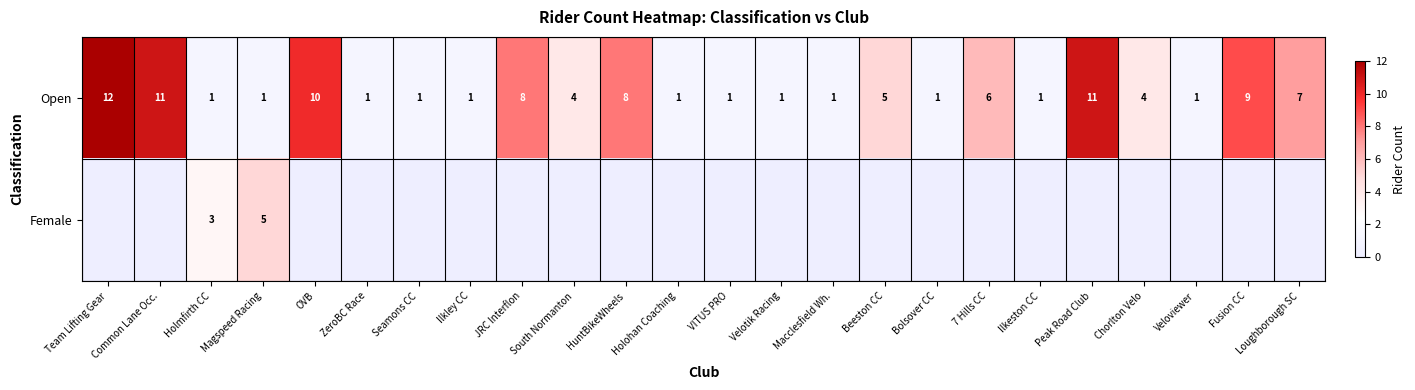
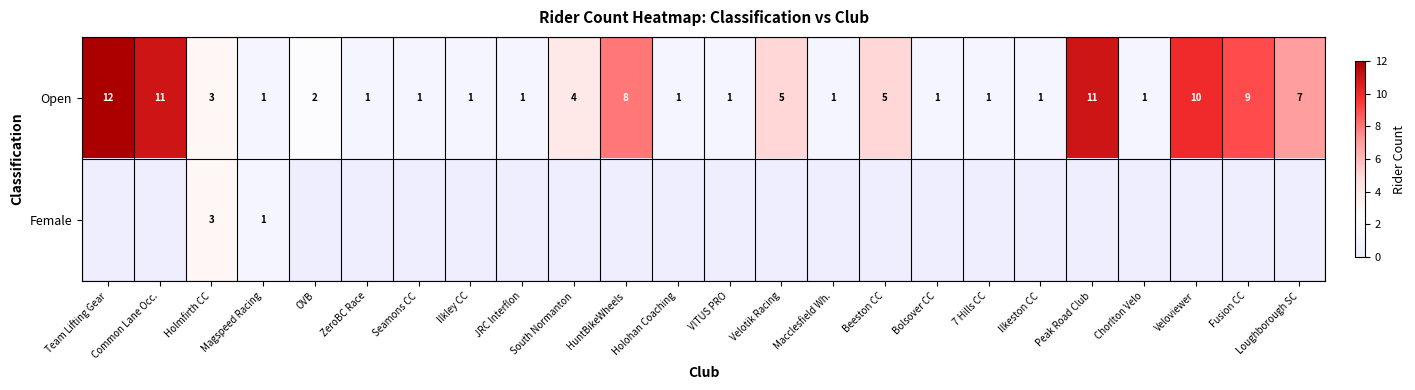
Open, Holmfirth CC: 1 -> 3
Open, OVB: 10 -> 2
Open, JRC Interflon: 8 -> 1
Open, Velotik Racing: 1 -> 5
Open, 7 Hills CC: 6 -> 1
Open, Chorlton Velo: 4 -> 1
Open, Veloviewer: 1 -> 10
Female, Magspeed Racing: 5 -> 1
